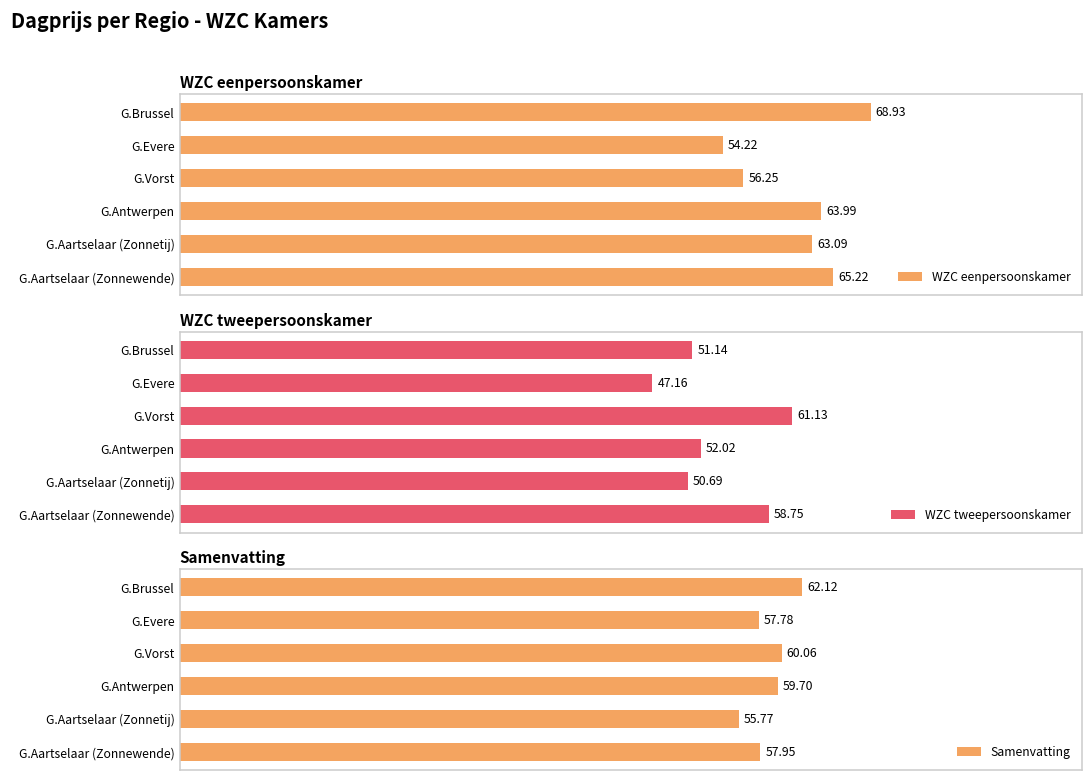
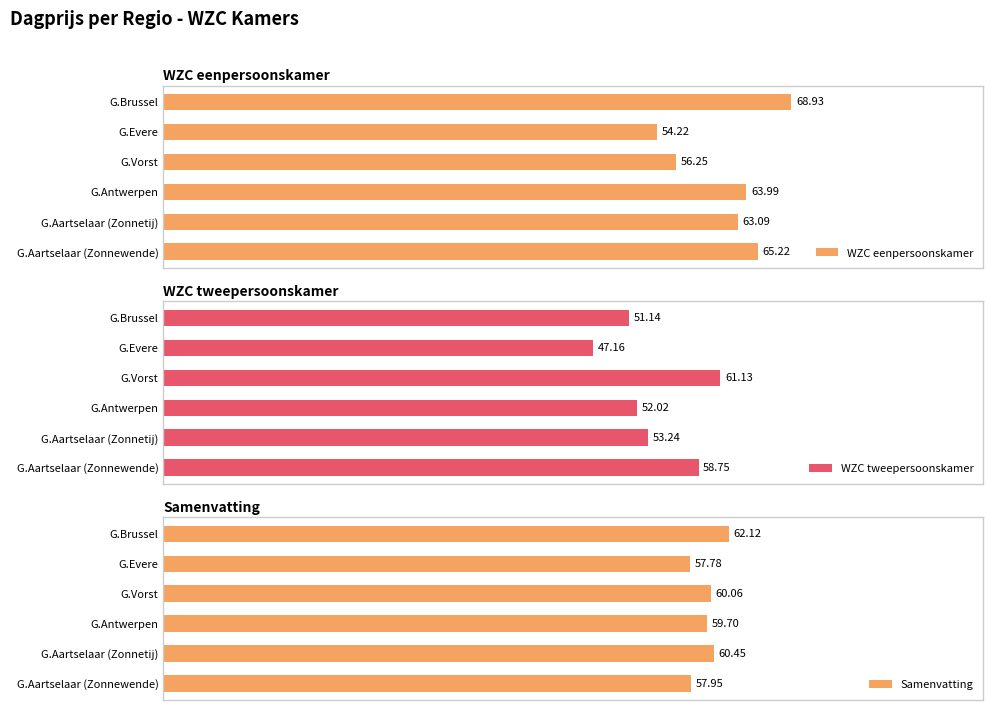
WZC tweepersoonskamer, G.Aartselaar (Zonnetij): 50.69 -> 53.24
Samenvatting, G.Aartselaar (Zonnetij): 55.77 -> 60.45
